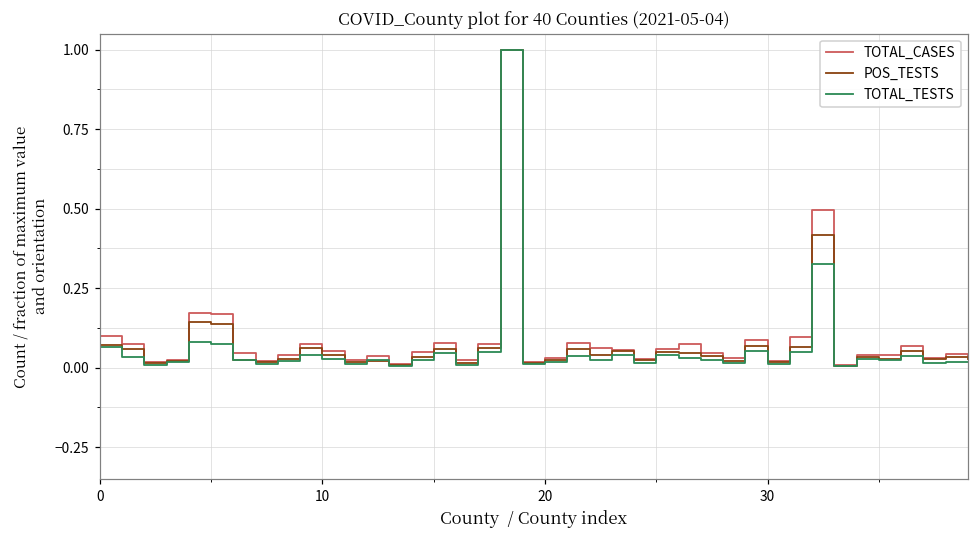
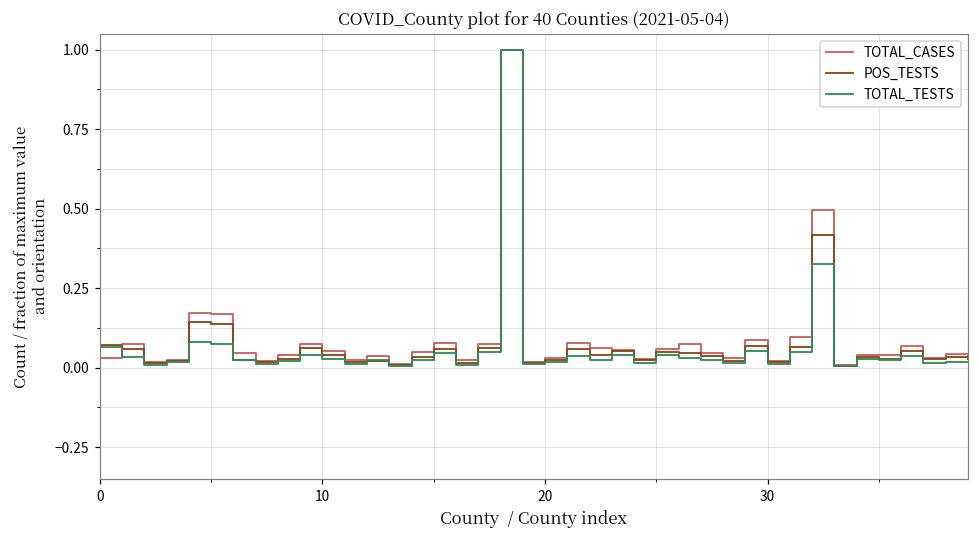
TOTAL_CASES, 0: 0.10 -> 0.03
